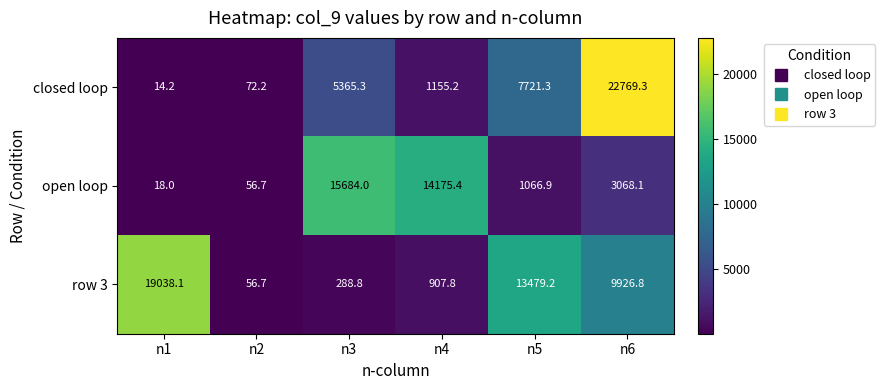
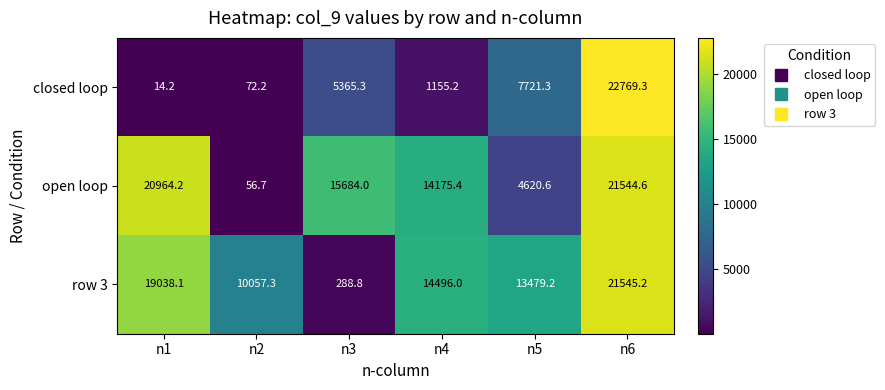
open loop, n1: 18.0 -> 20964.2
open loop, n5: 1066.9 -> 4620.6
open loop, n6: 3068.1 -> 21544.6
row 3, n2: 56.7 -> 10057.3
row 3, n4: 907.8 -> 14496.0
row 3, n6: 9926.8 -> 21545.2
